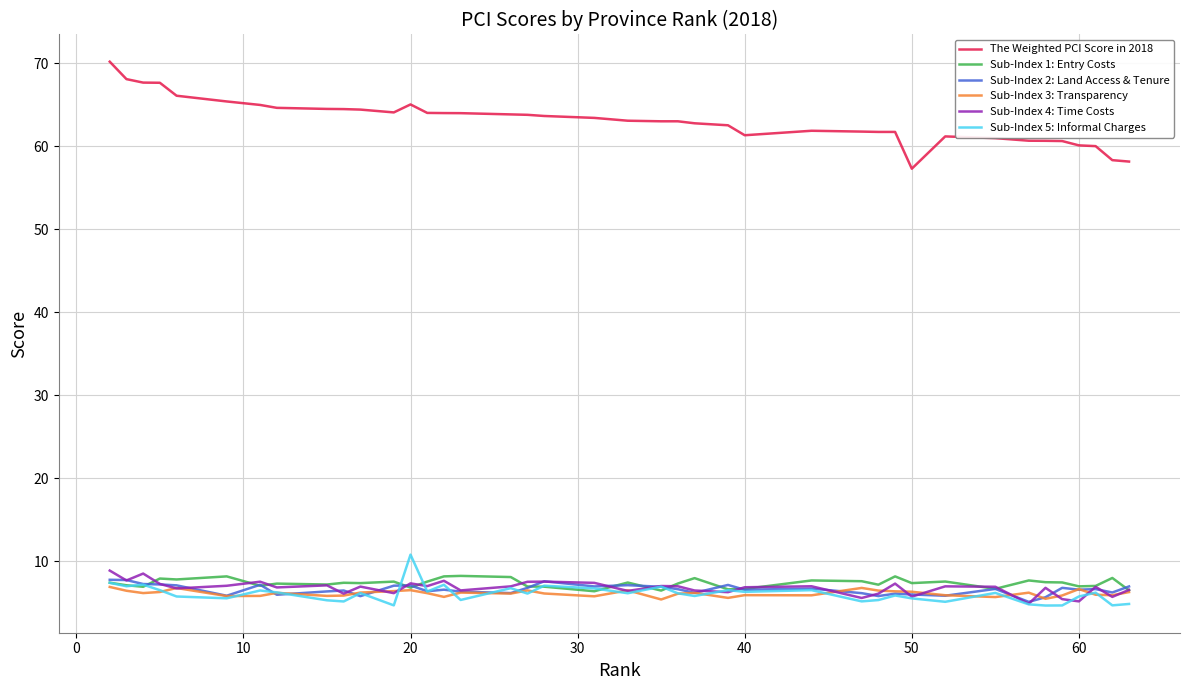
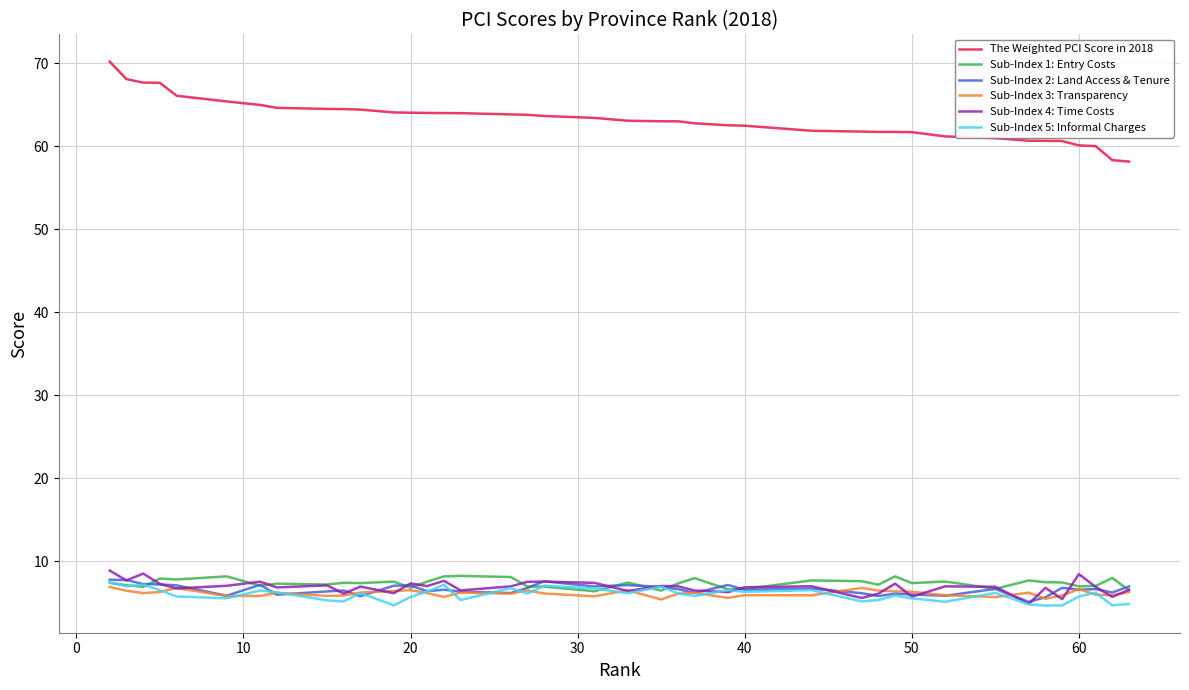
The Weighted PCI Score in 2018, 20: 65 -> 64
Sub-Index 5: Informal Charges, 20: 11 -> 6
The Weighted PCI Score in 2018, 40: 61 -> 62
The Weighted PCI Score in 2018, 50: 57 -> 62
Sub-Index 4: Time Costs, 60: 5 -> 8
